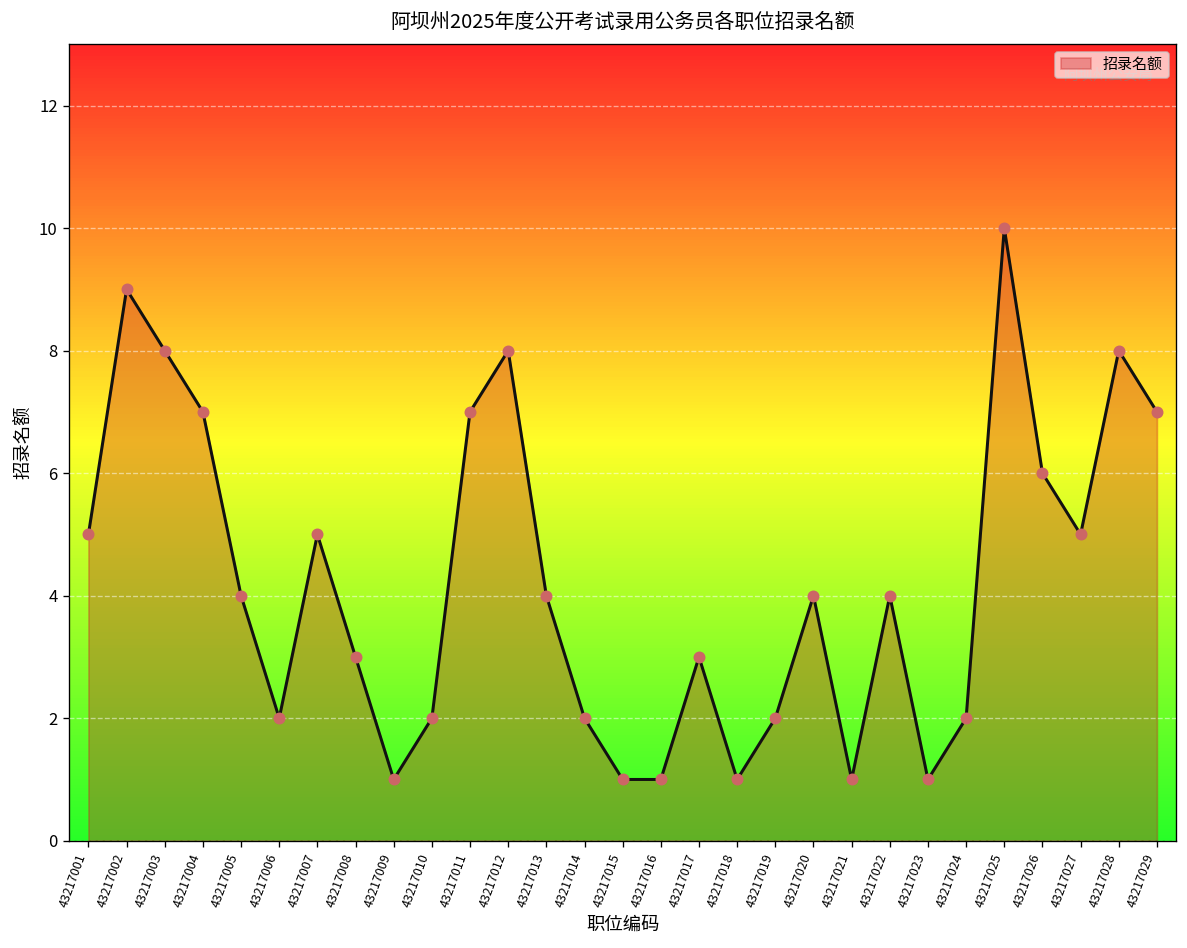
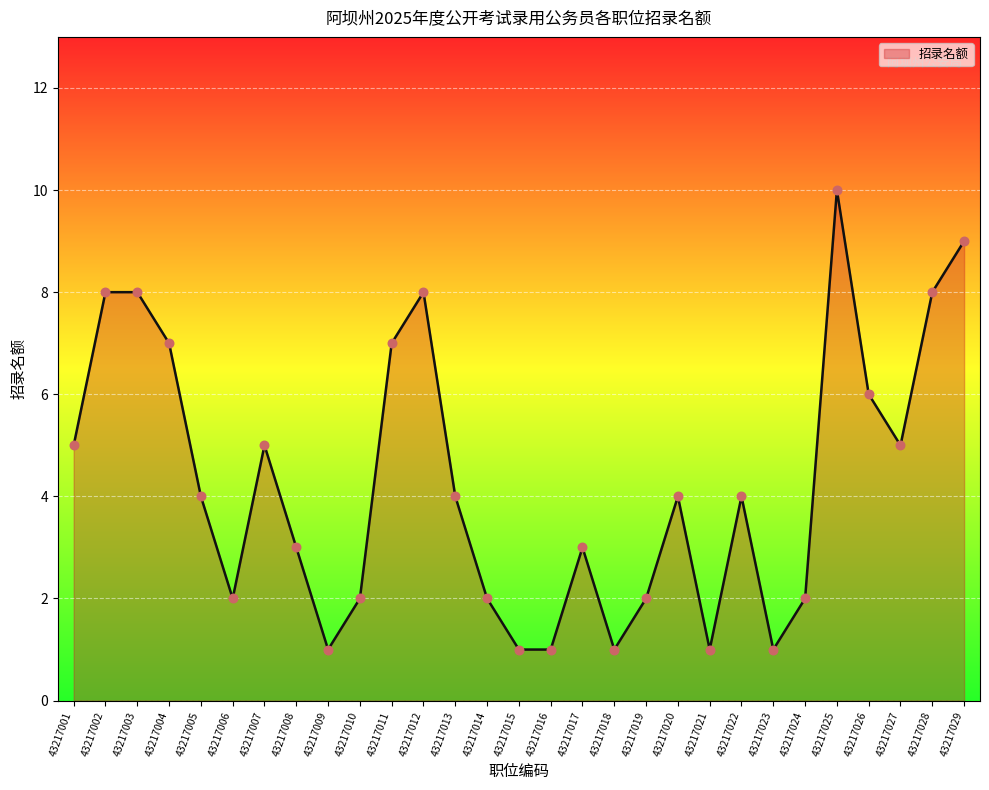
43217002: 9 -> 8
43217029: 7 -> 9
